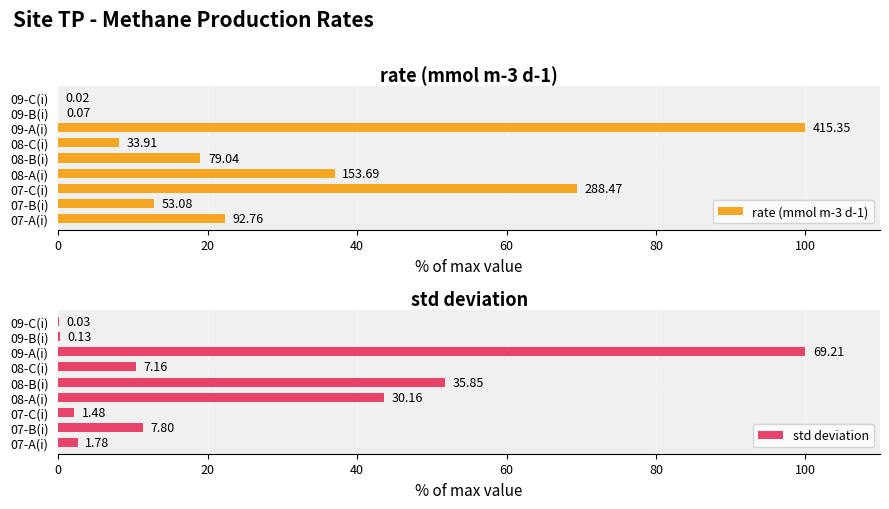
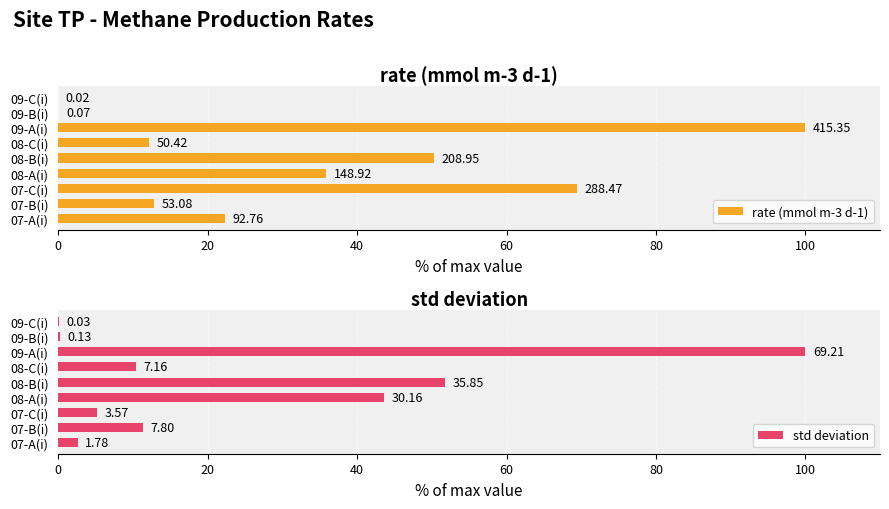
rate (mmol m-3 d-1), 08-C(i): 33.91 -> 50.42
rate (mmol m-3 d-1), 08-B(i): 79.04 -> 208.95
rate (mmol m-3 d-1), 08-A(i): 153.69 -> 148.92
std deviation, 07-C(i): 1.48 -> 3.57
